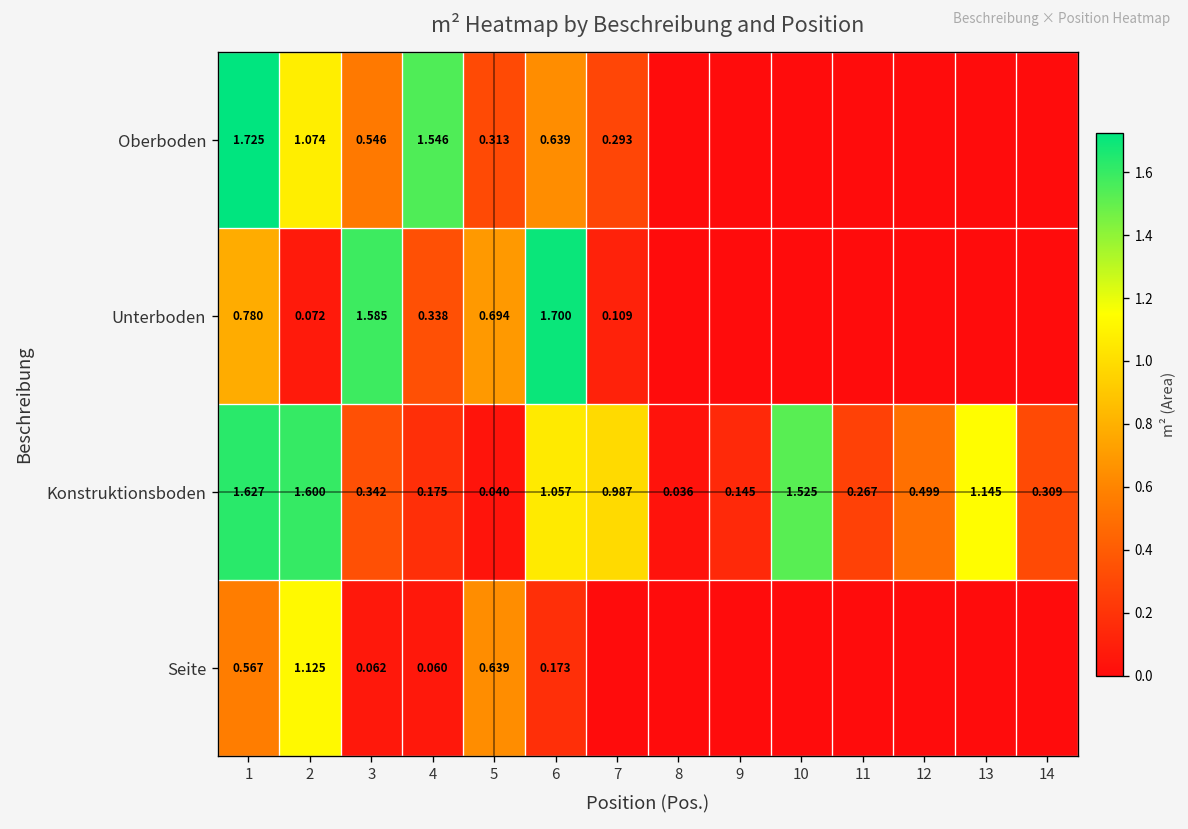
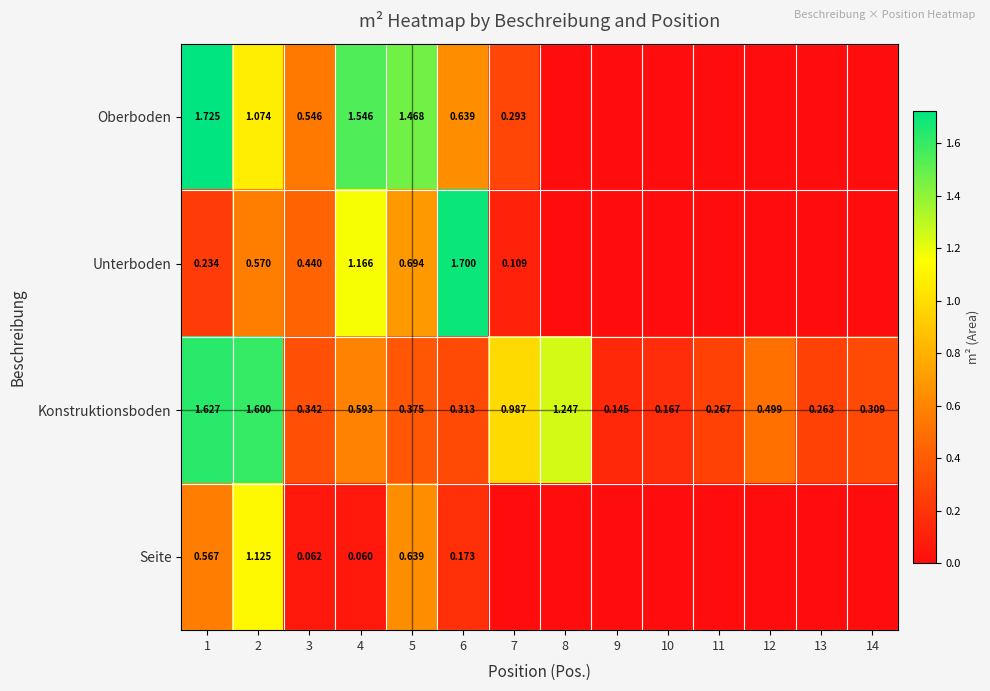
Oberboden, 5: 0.313 -> 1.468
Unterboden, 1: 0.780 -> 0.234
Unterboden, 2: 0.072 -> 0.570
Unterboden, 3: 1.585 -> 0.440
Unterboden, 4: 0.338 -> 1.166
Konstruktionsboden, 4: 0.175 -> 0.593
Konstruktionsboden, 5: 0.040 -> 0.375
Konstruktionsboden, 6: 1.057 -> 0.313
Konstruktionsboden, 8: 0.036 -> 1.247
Konstruktionsboden, 10: 1.525 -> 0.167
Konstruktionsboden, 13: 1.145 -> 0.263
